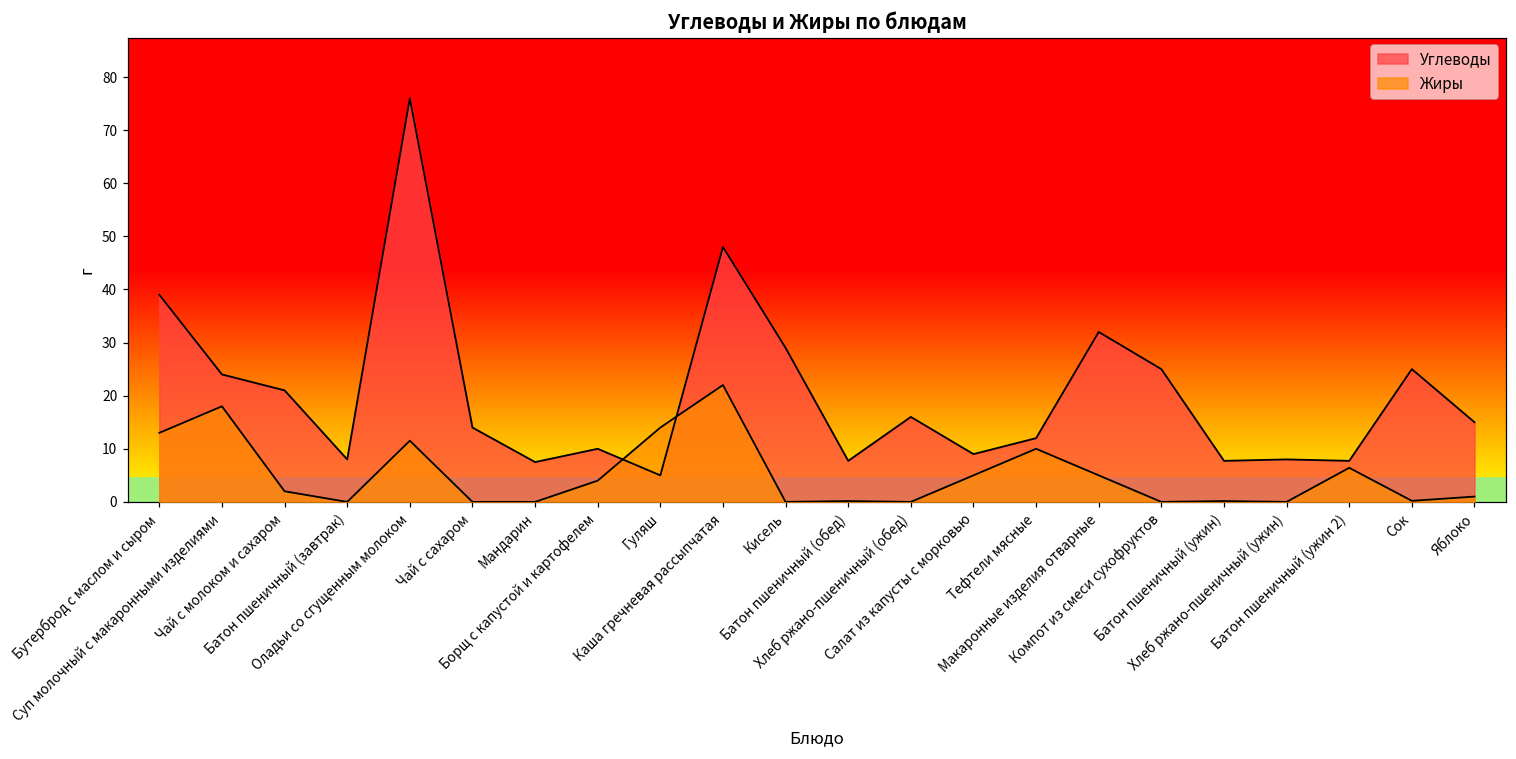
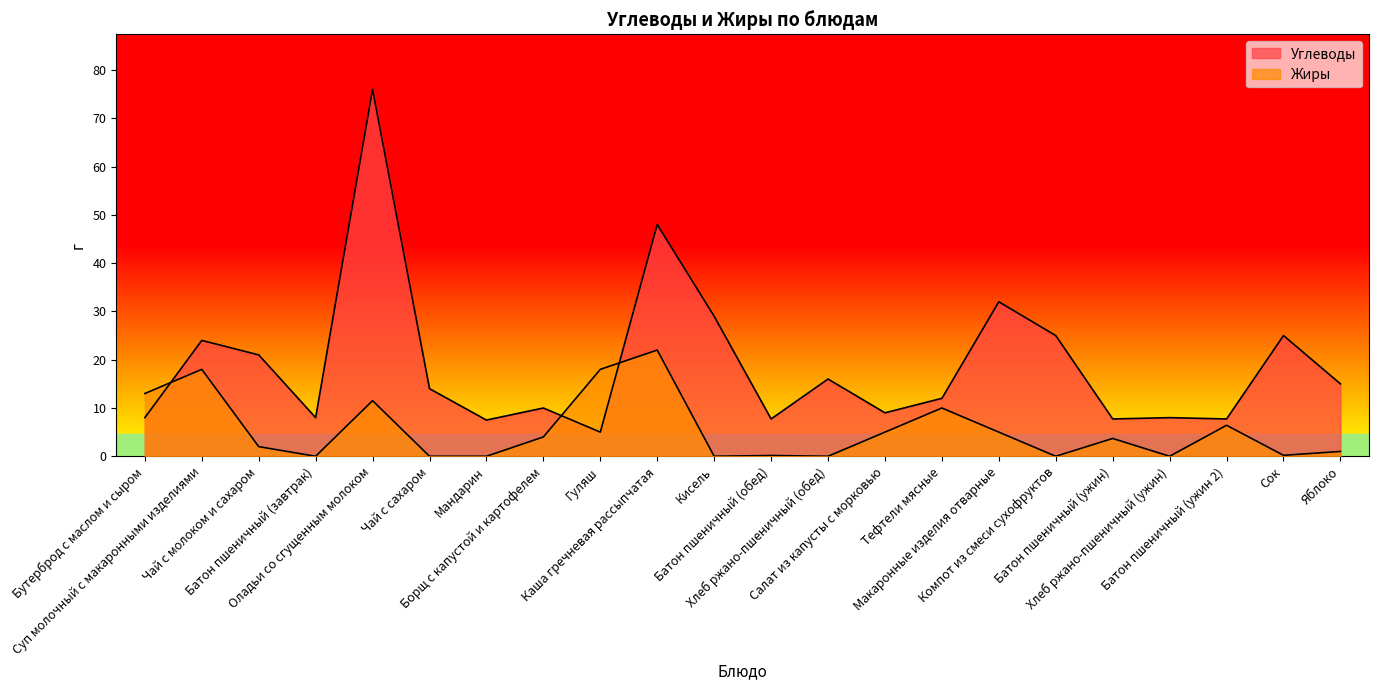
Углеводы, Бутерброд с маслом и сыром: 39 -> 8
Жиры, Гуляш: 14 -> 18
Жиры, Батон пшеничный (ужин): 0 -> 4
